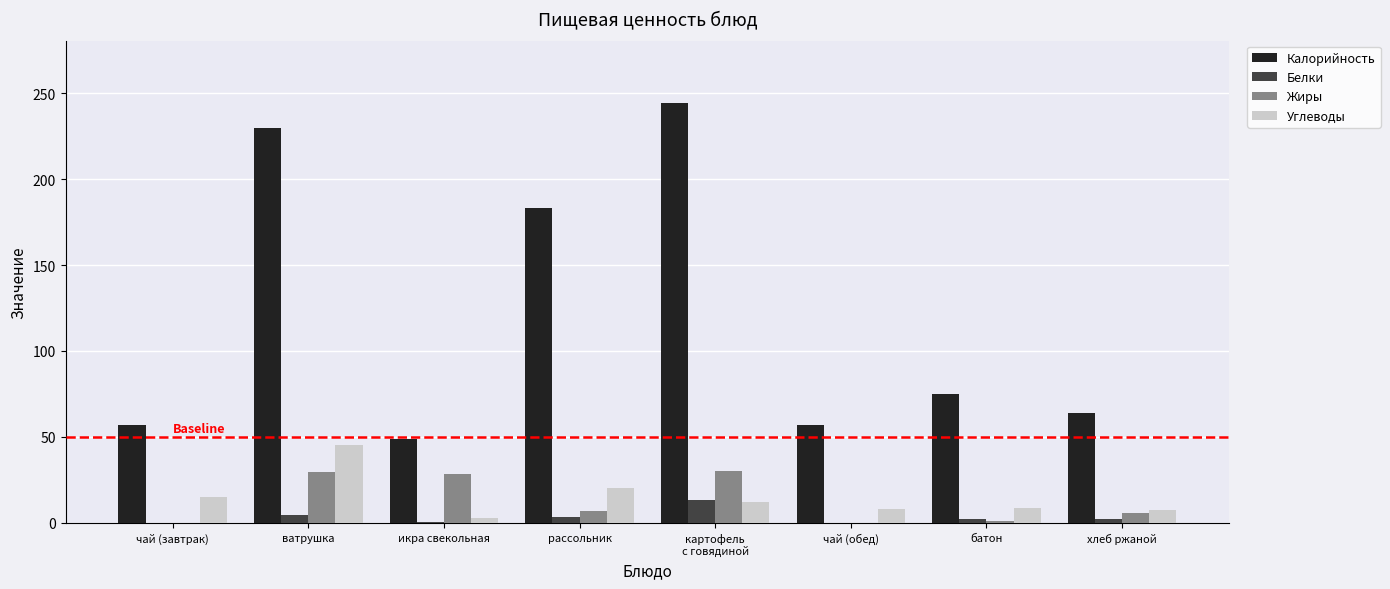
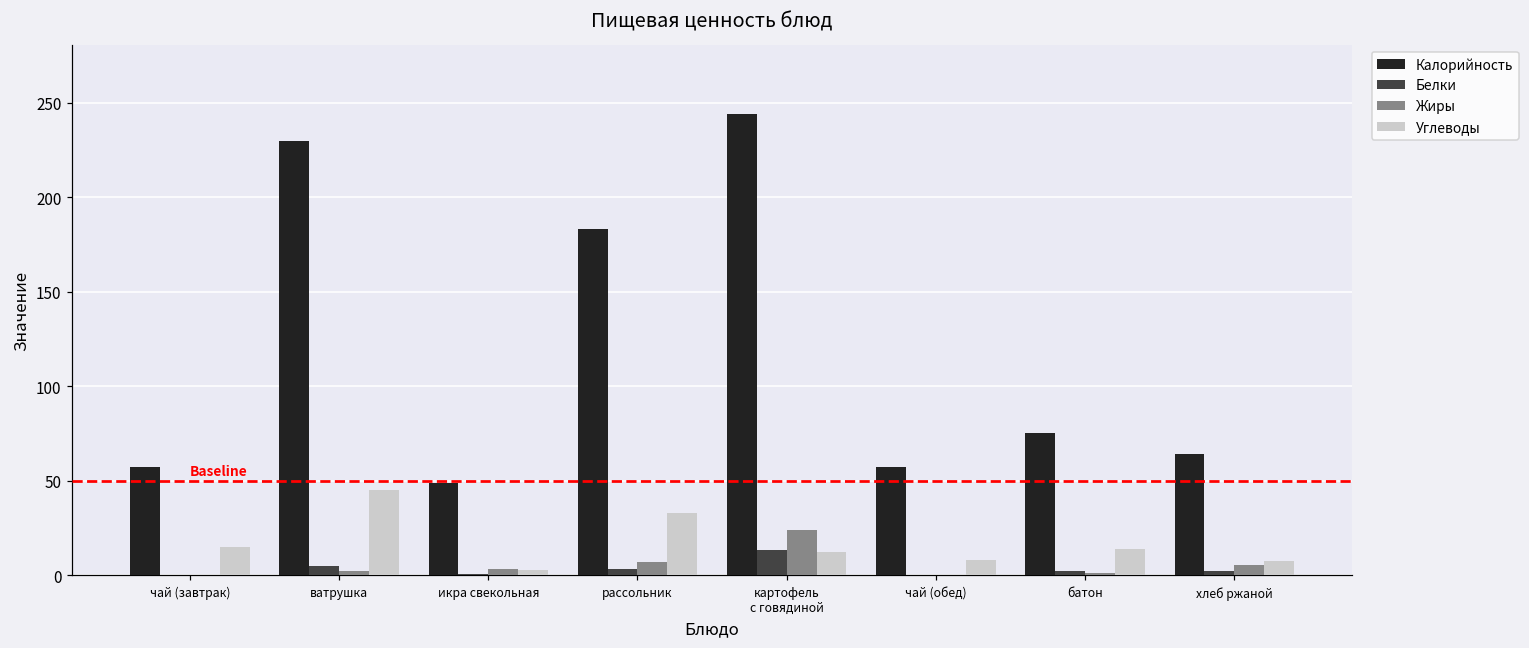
Жиры, ватрушка: 30 -> 2
Жиры, икра свекольная: 28 -> 3
Углеводы, рассольник: 21 -> 33
Жиры, картофель с говядиной: 30 -> 24
Углеводы, батон: 9 -> 14
